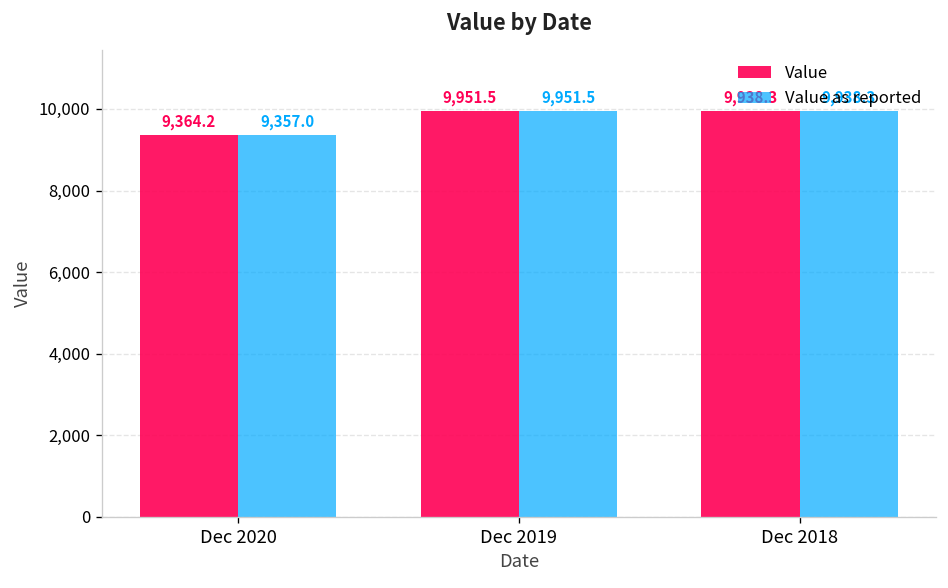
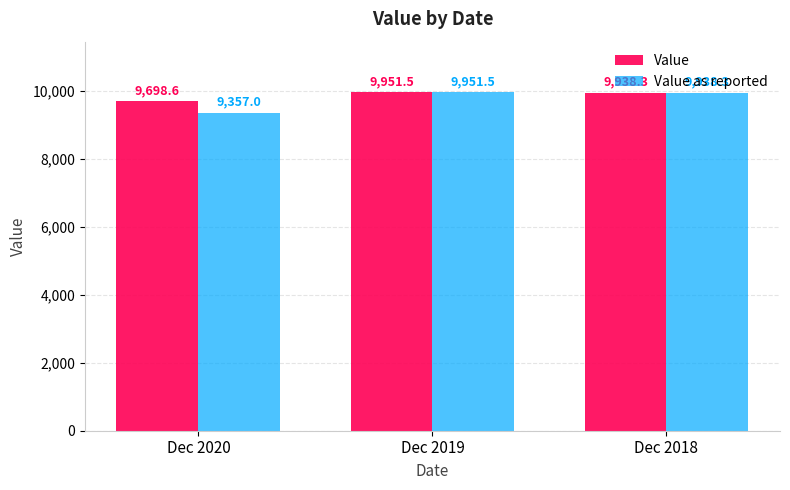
Value, Dec 2020: 9,364.2 -> 9,698.6
